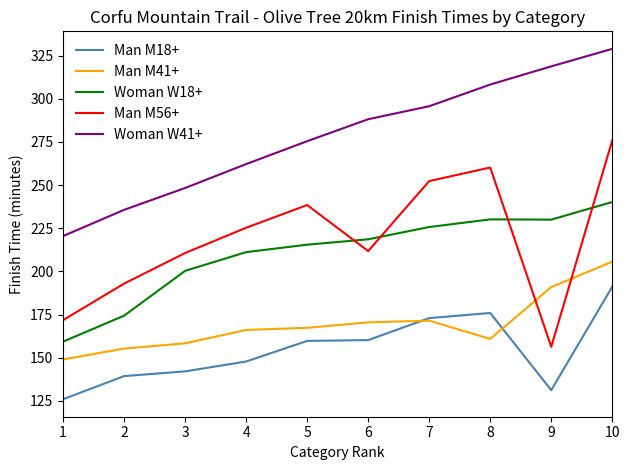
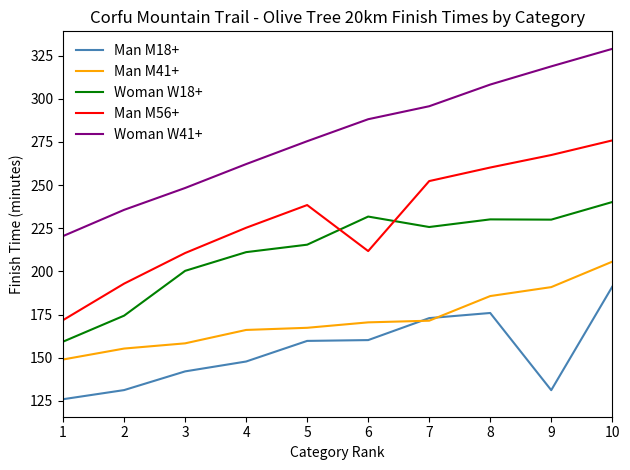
Man M18+, 2: 139 -> 131
Woman W18+, 6: 219 -> 232
Man M41+, 8: 161 -> 186
Man M56+, 9: 156 -> 267
